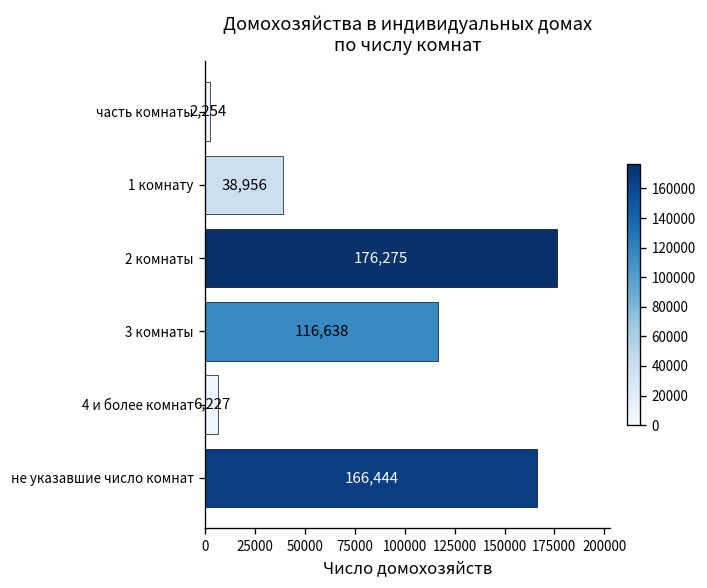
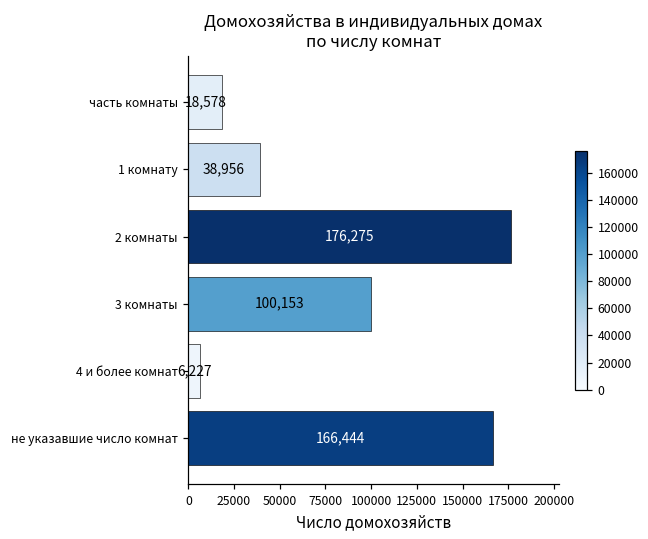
часть комнаты: 2,254 -> 18,578
3 комнаты: 116,638 -> 100,153
